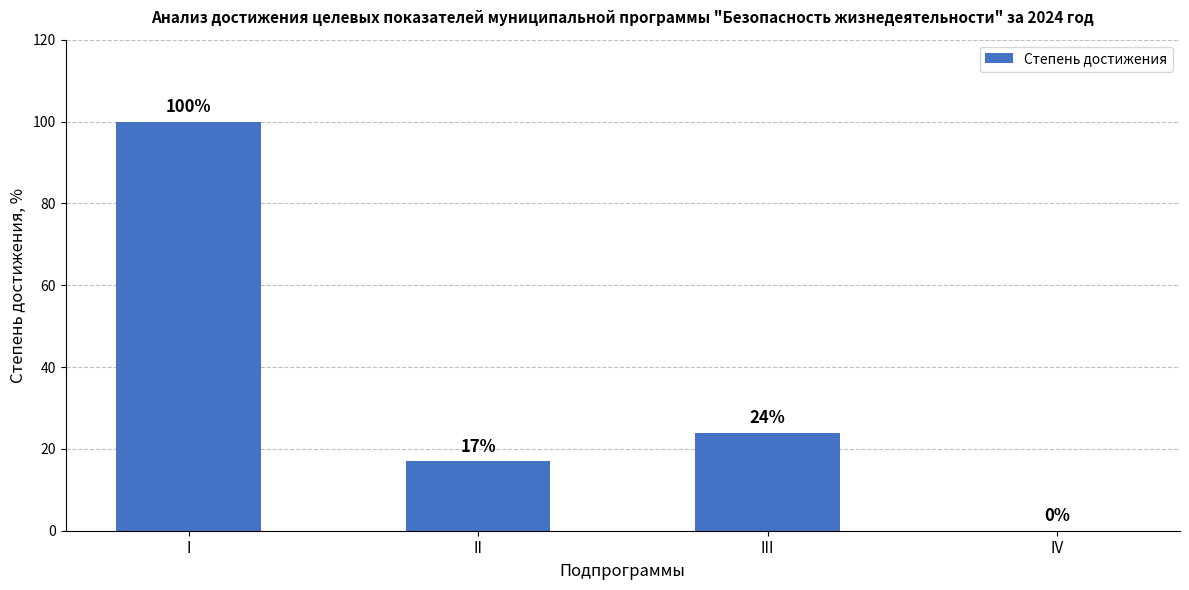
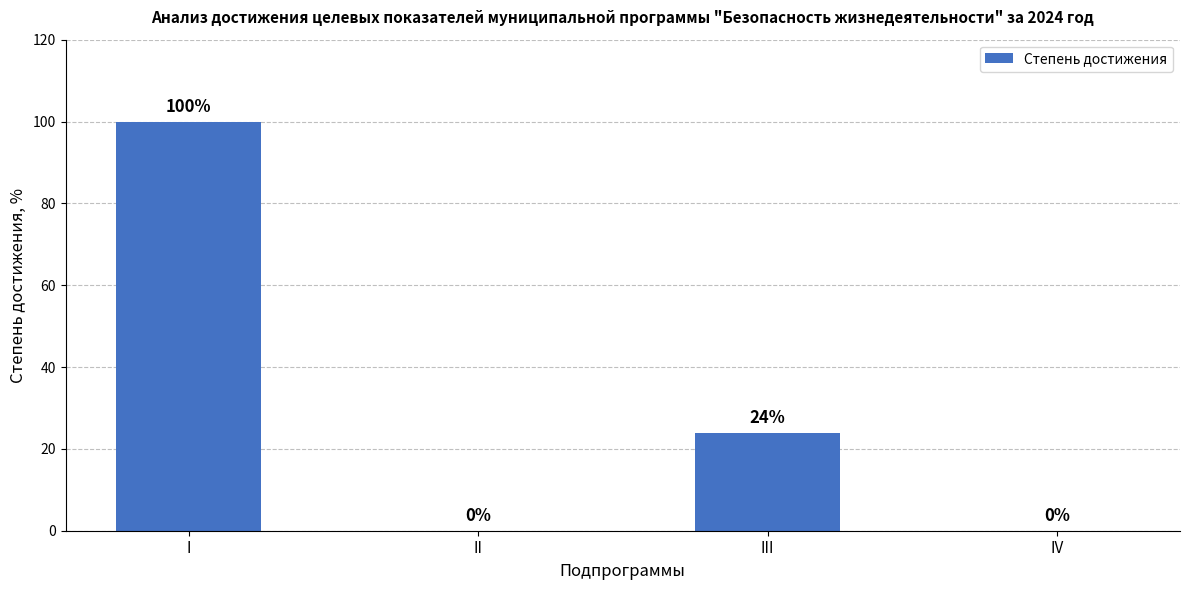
II: 17% -> 0%
